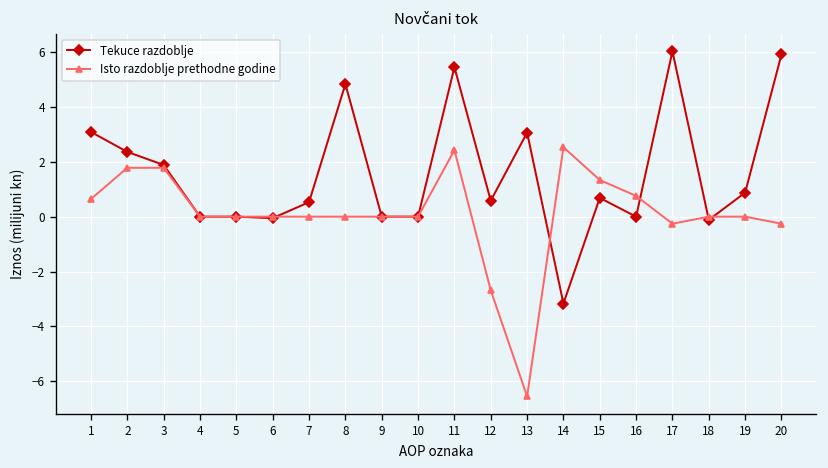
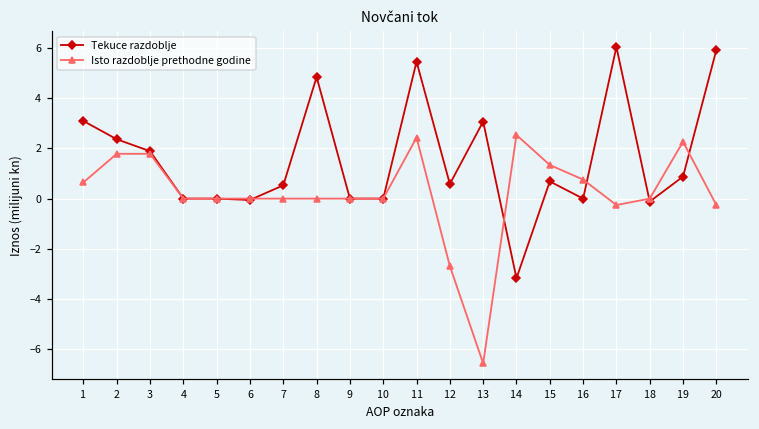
Isto razdoblje prethodne godine, 19: 0.0 -> 2.3
